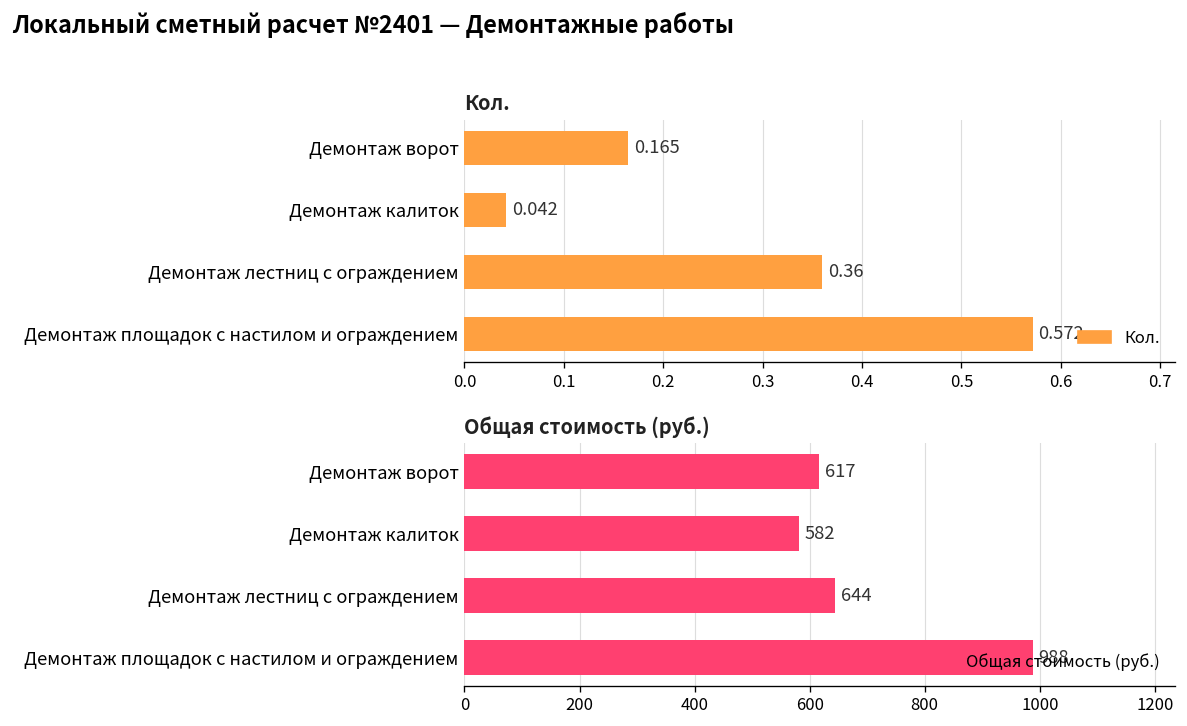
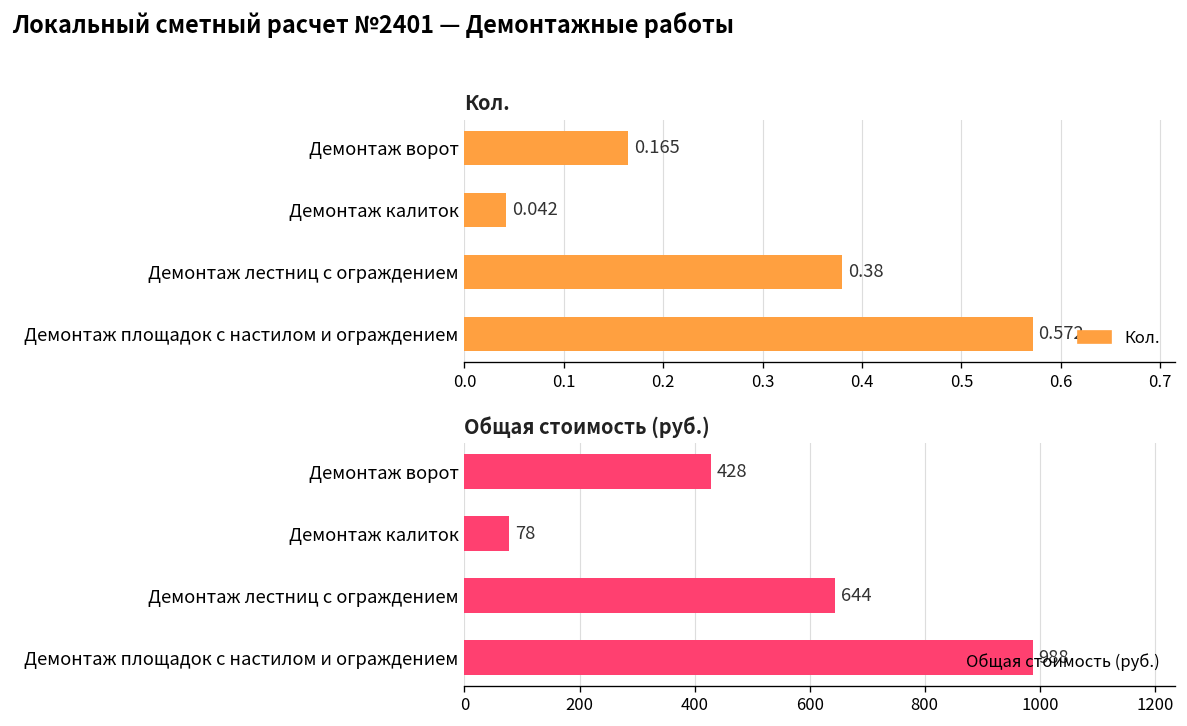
Кол., Демонтаж лестниц с ограждением: 0.36 -> 0.38
Общая стоимость (руб.), Демонтаж ворот: 617 -> 428
Общая стоимость (руб.), Демонтаж калиток: 582 -> 78
